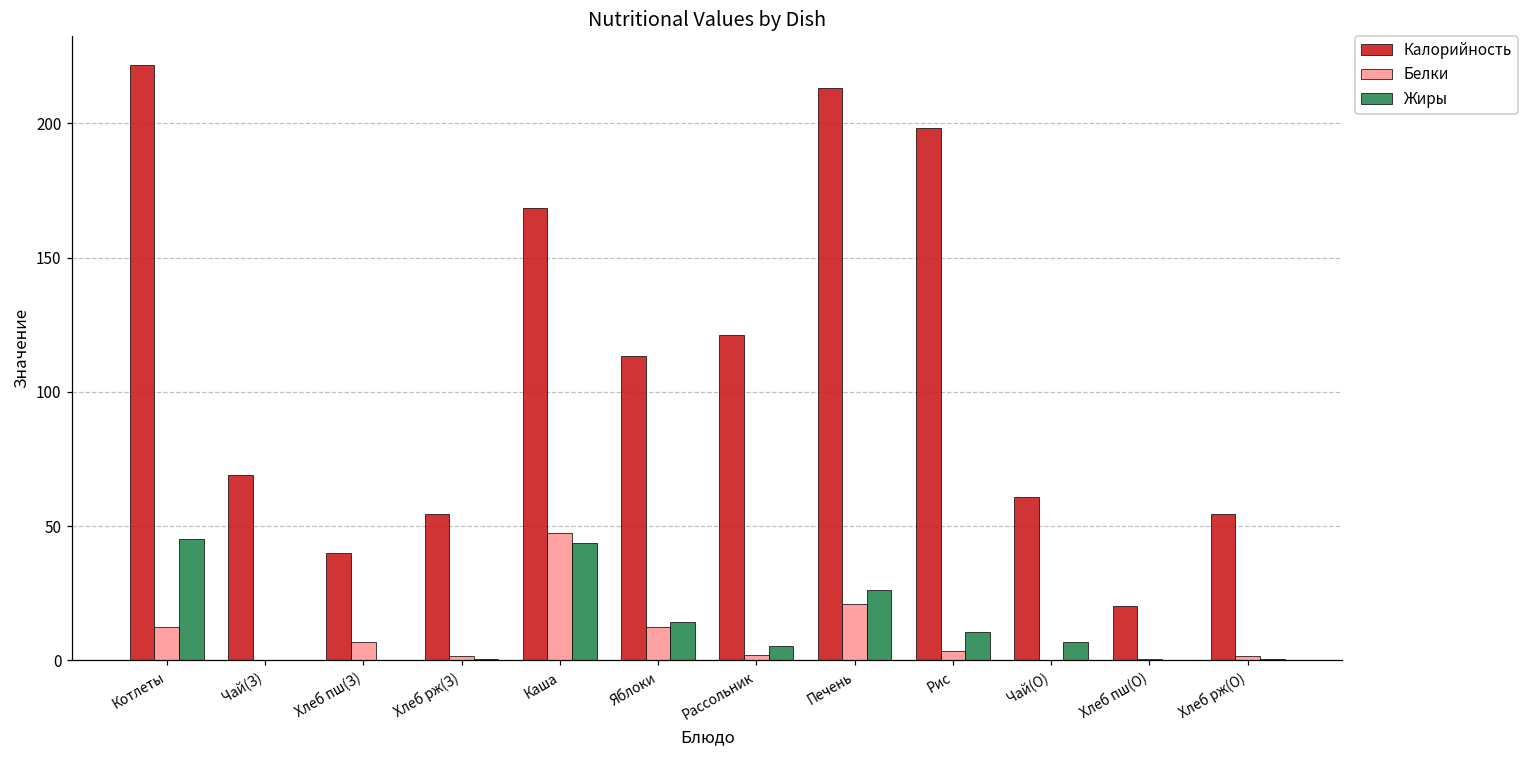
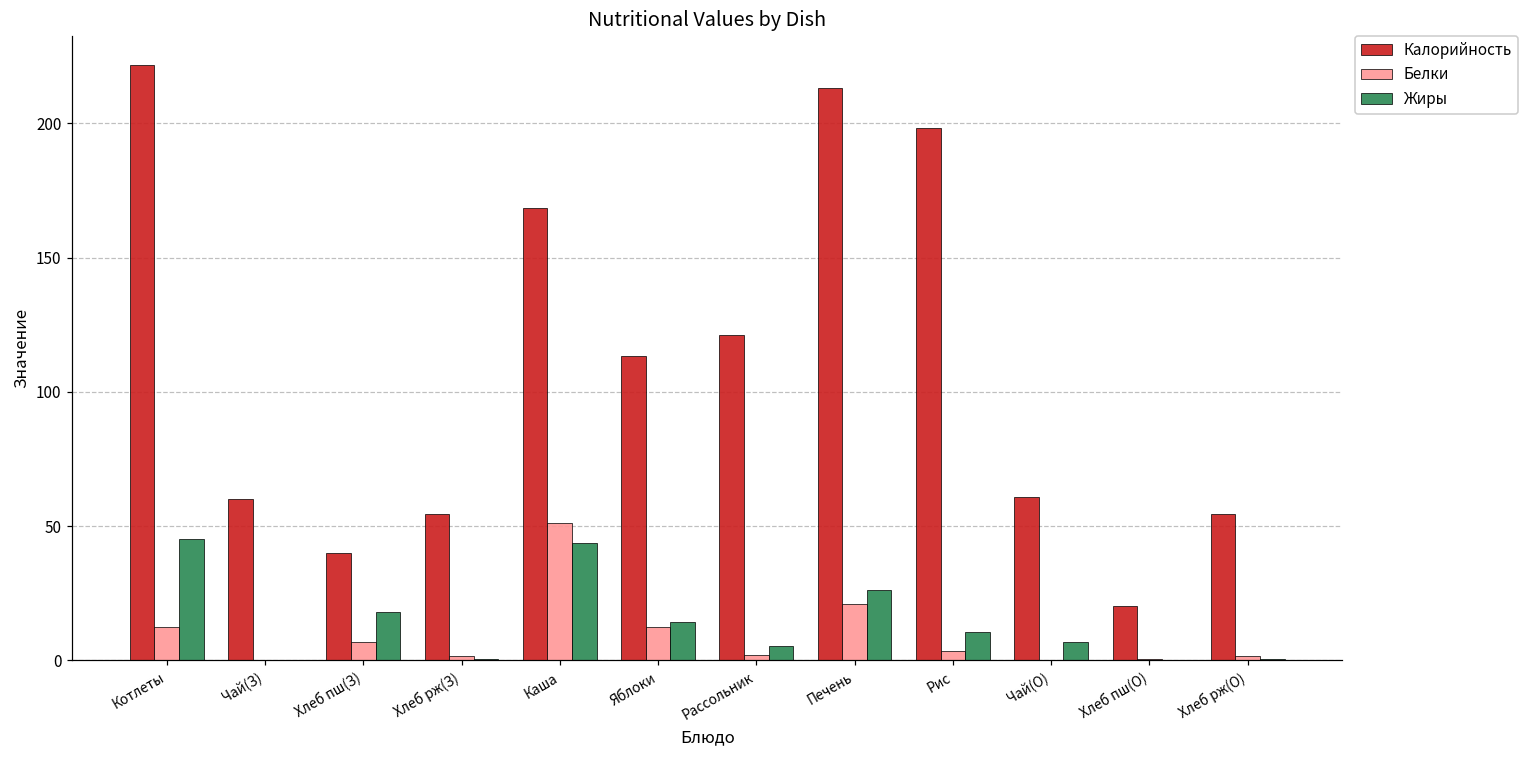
Калорийность, Чай(З): 69 -> 60
Жиры, Хлеб пш(З): 0 -> 18
Белки, Каша: 48 -> 51
